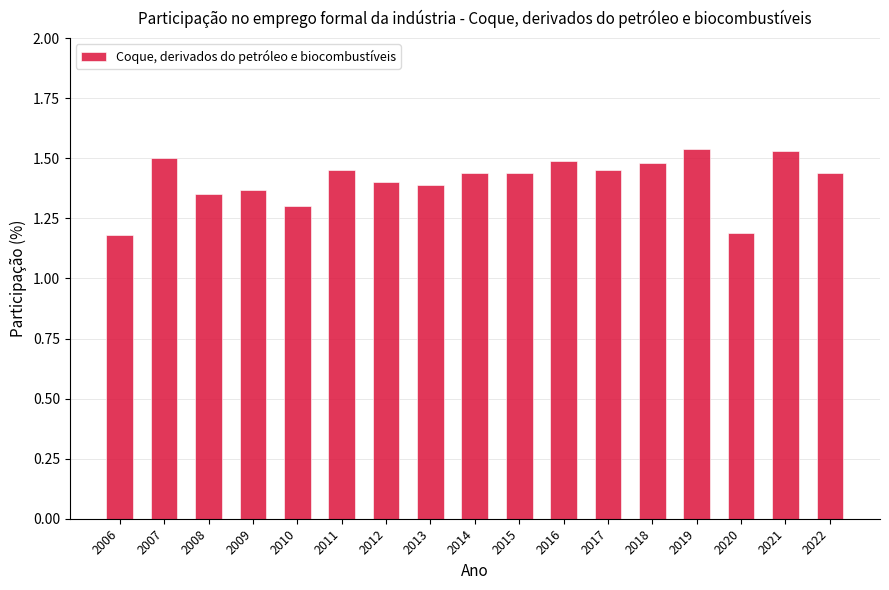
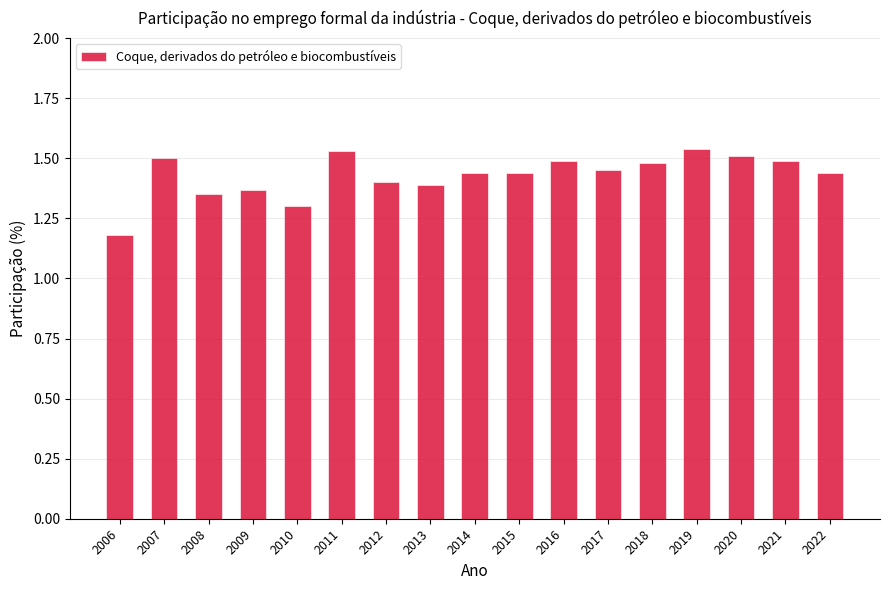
2011: 1.45 -> 1.53
2020: 1.19 -> 1.51
2021: 1.53 -> 1.49
